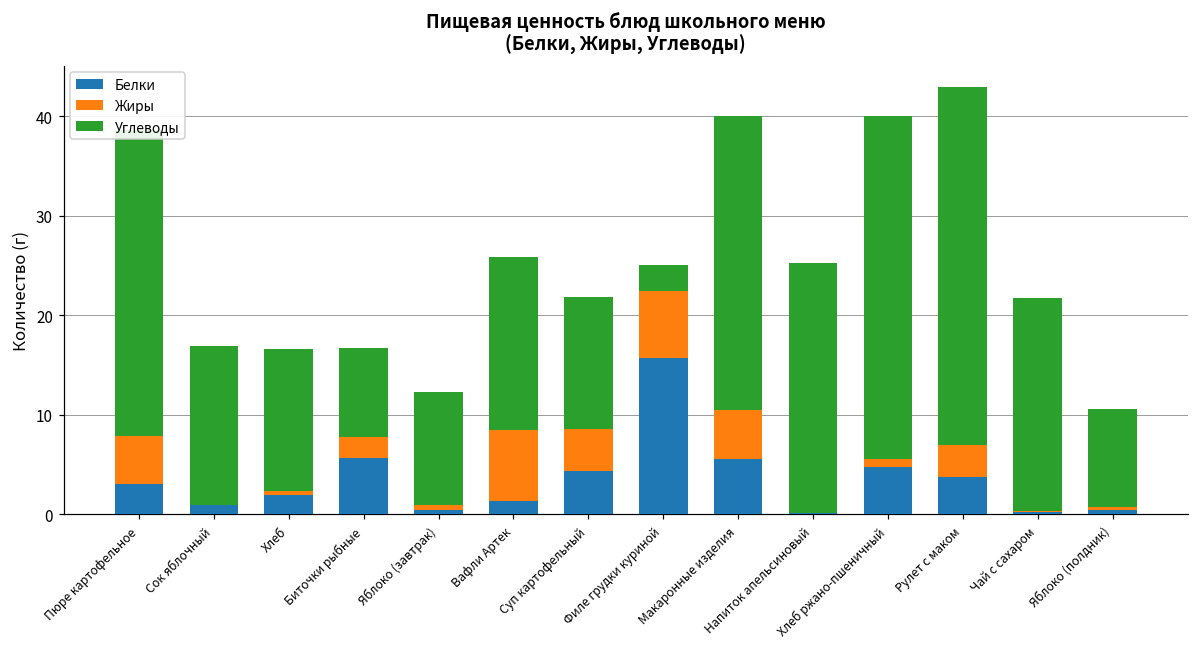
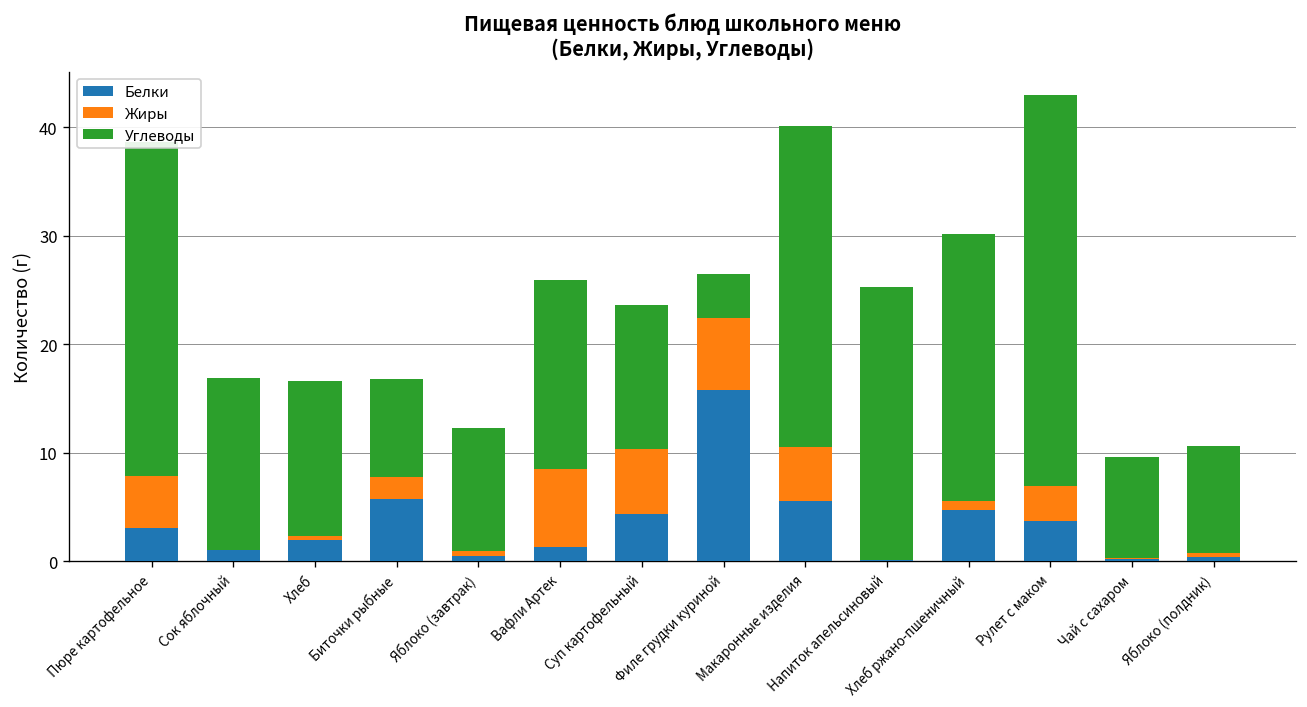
Жиры, Суп картофельный: 4 -> 6
Углеводы, Филе грудки куриной: 3 -> 4
Углеводы, Хлеб ржано-пшеничный: 34 -> 25
Углеводы, Чай с сахаром: 21 -> 9
